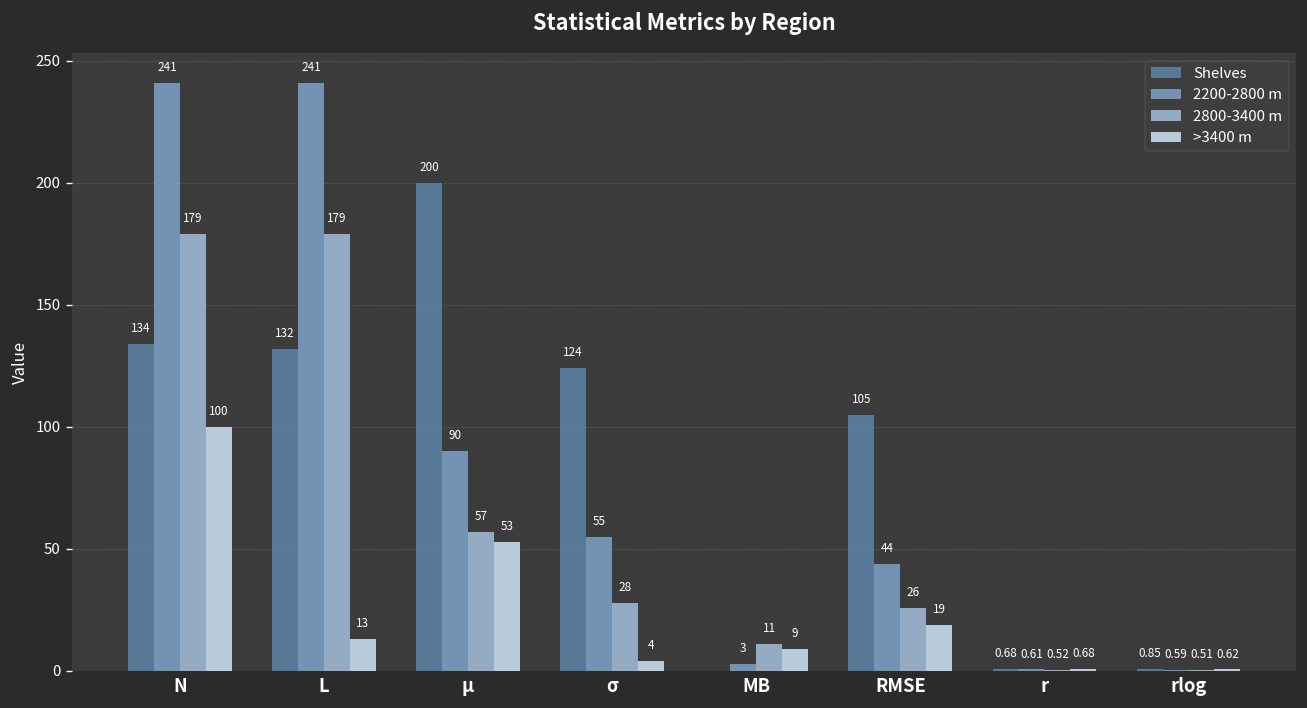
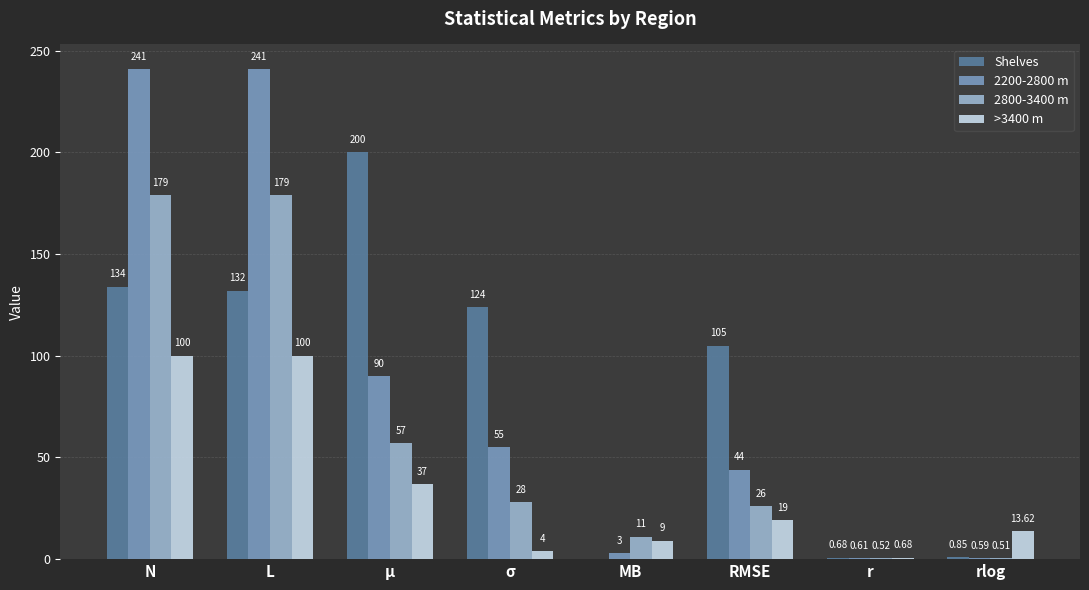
>3400 m, L: 13 -> 100
>3400 m, μ: 53 -> 37
>3400 m, rlog: 0.62 -> 13.62
